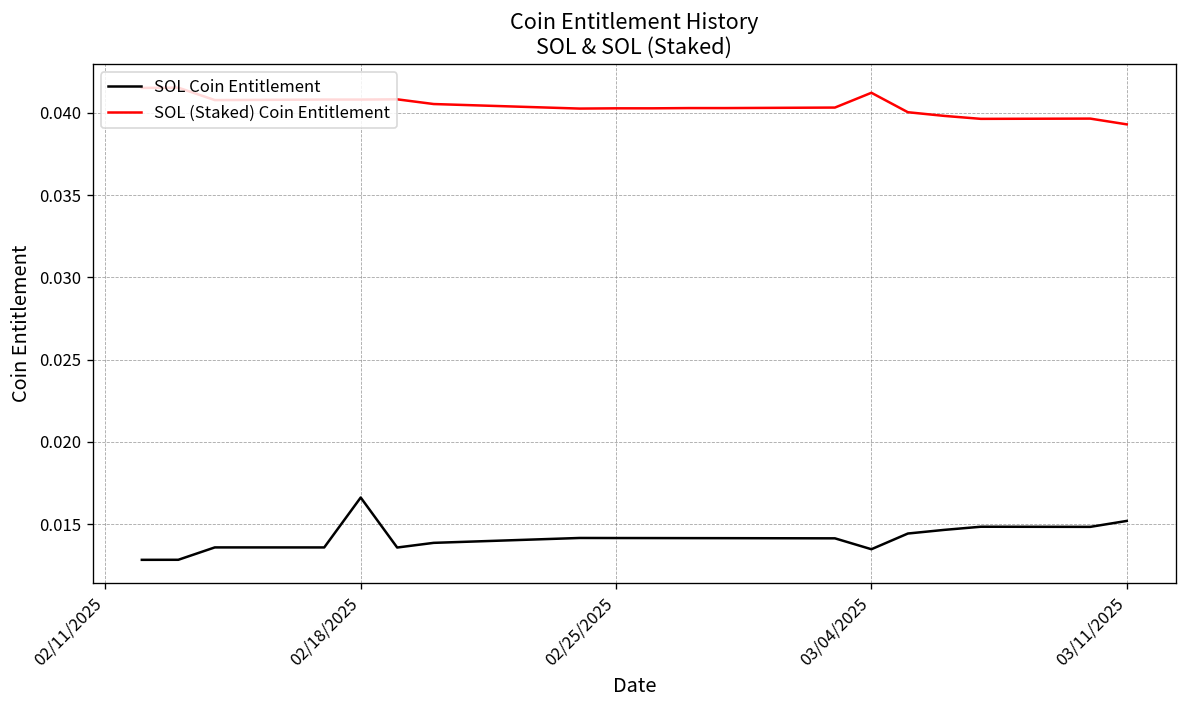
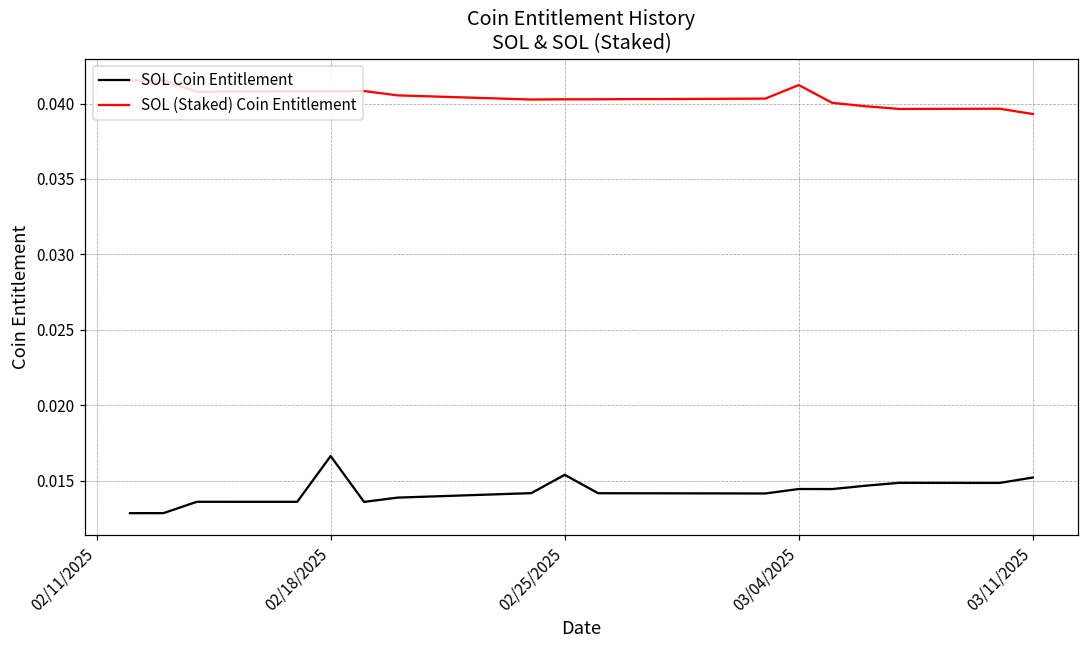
SOL Coin Entitlement, 02/25/2025: 0.0142 -> 0.0154
SOL Coin Entitlement, 03/04/2025: 0.0135 -> 0.0144
